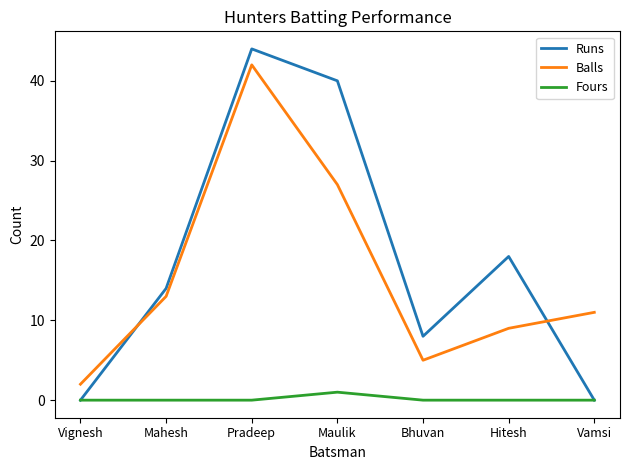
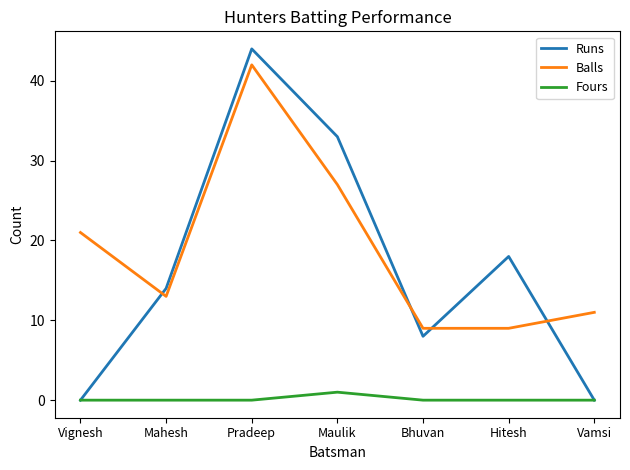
Balls, Vignesh: 2 -> 21
Runs, Maulik: 40 -> 33
Balls, Bhuvan: 5 -> 9
